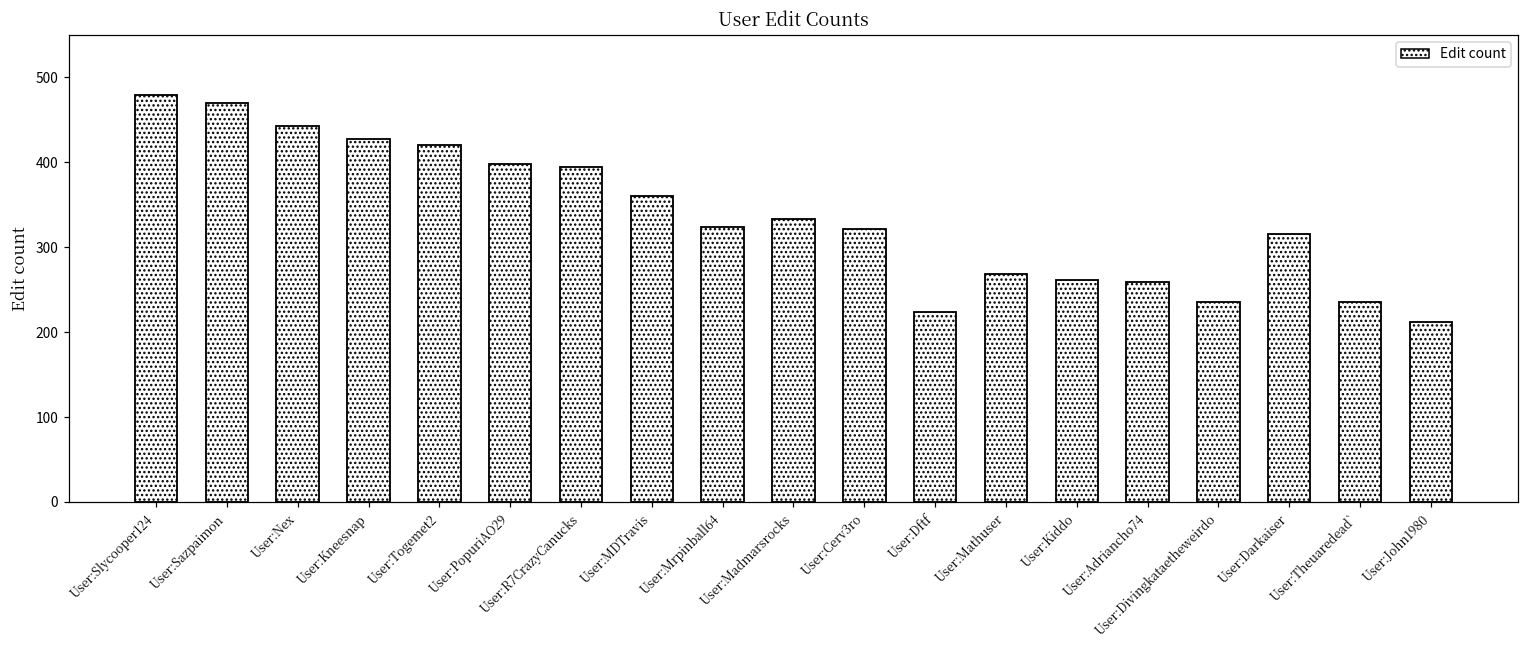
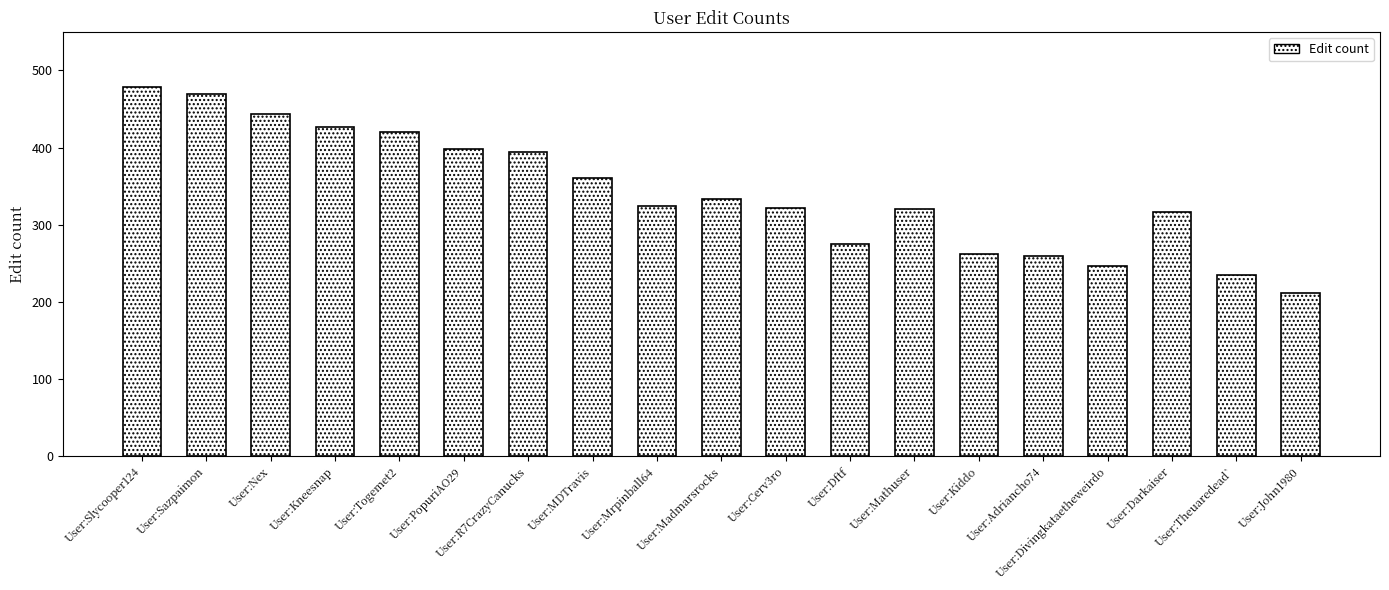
User:Dftf: 220 -> 280
User:Mathuser: 270 -> 320
User:Divingkataetheweirdo: 240 -> 250
